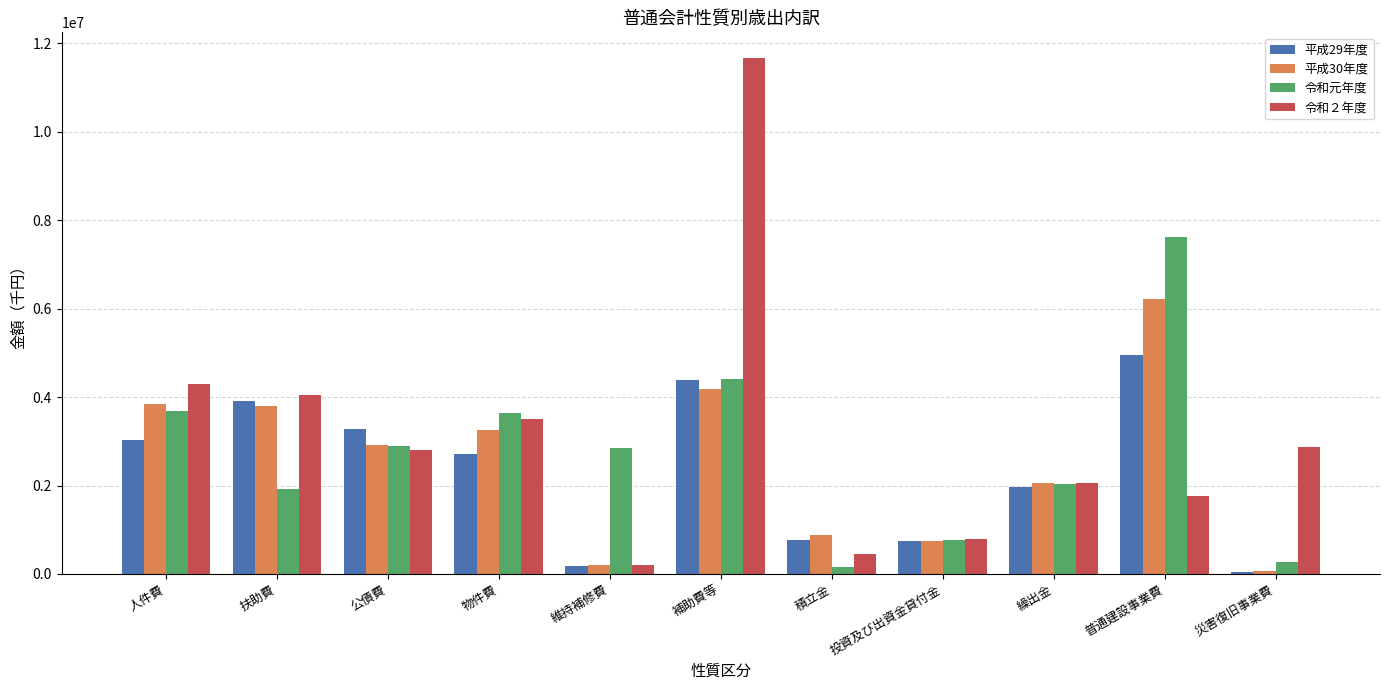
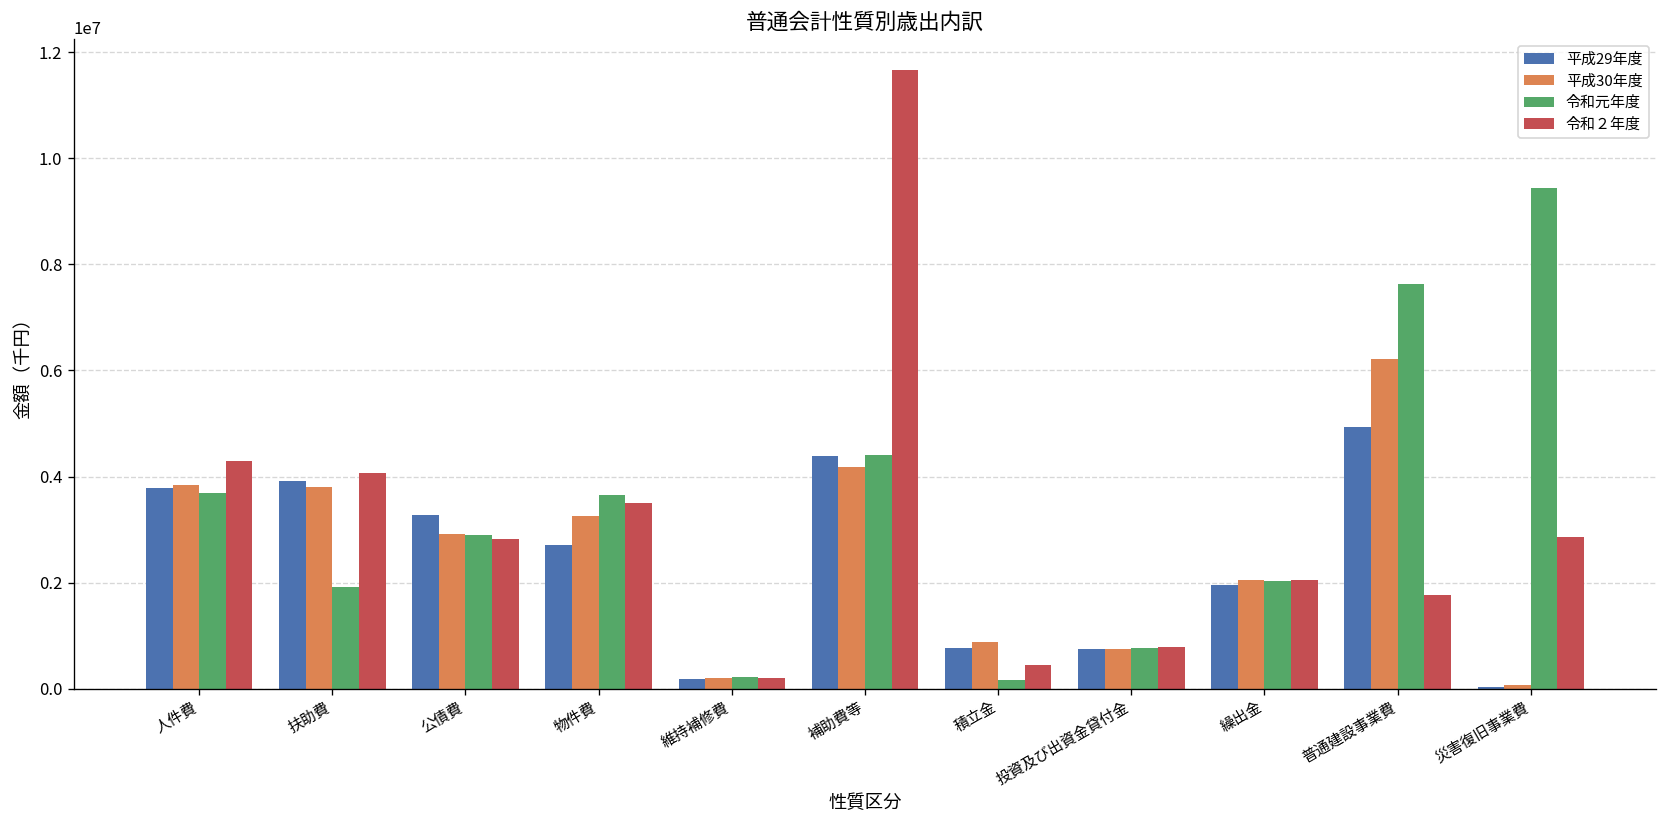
平成29年度, 人件費: 3000000 -> 3800000
令和元年度, 維持補修費: 2900000 -> 200000
令和元年度, 災害復旧事業費: 300000 -> 9400000
